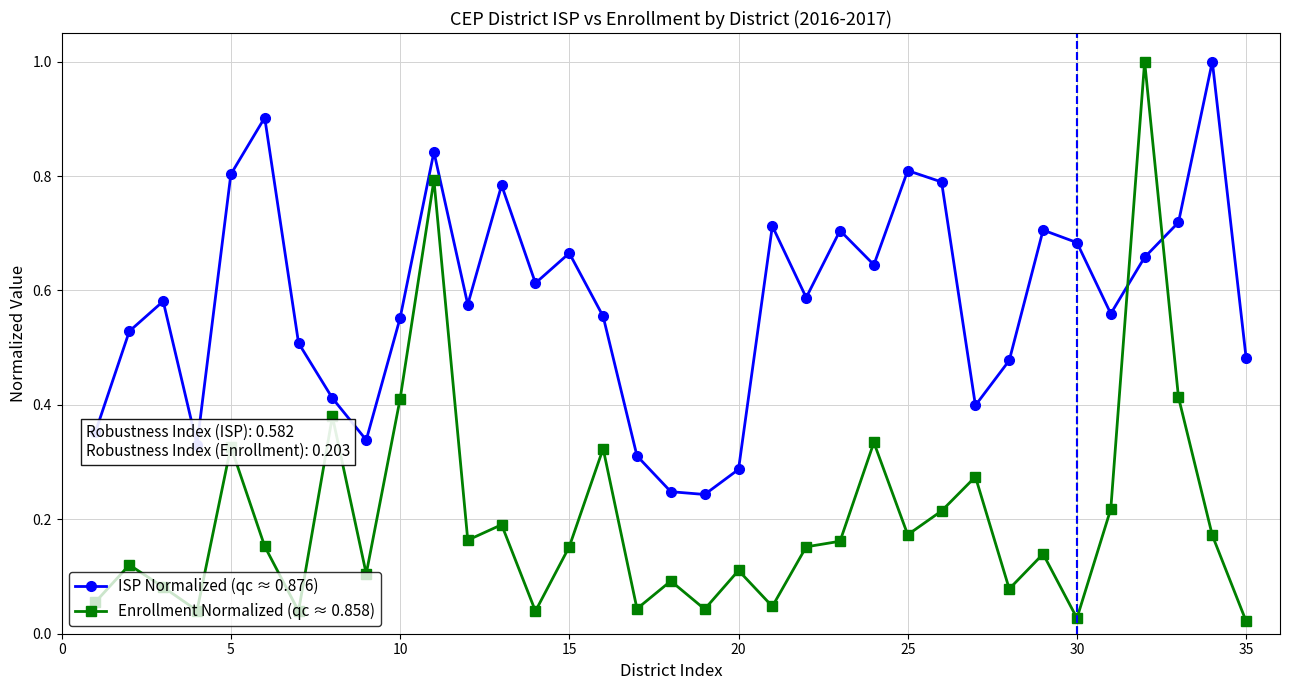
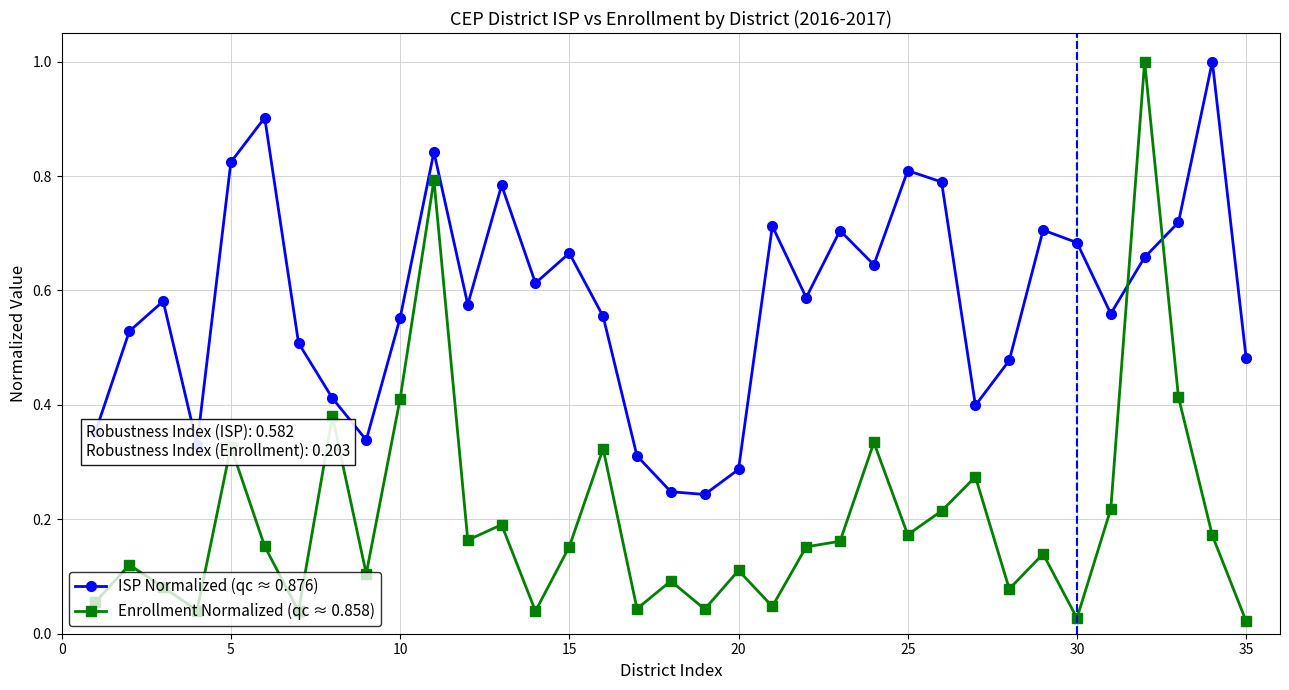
ISP Normalized (qc ≈ 0.876), 5: 0.80 -> 0.82
